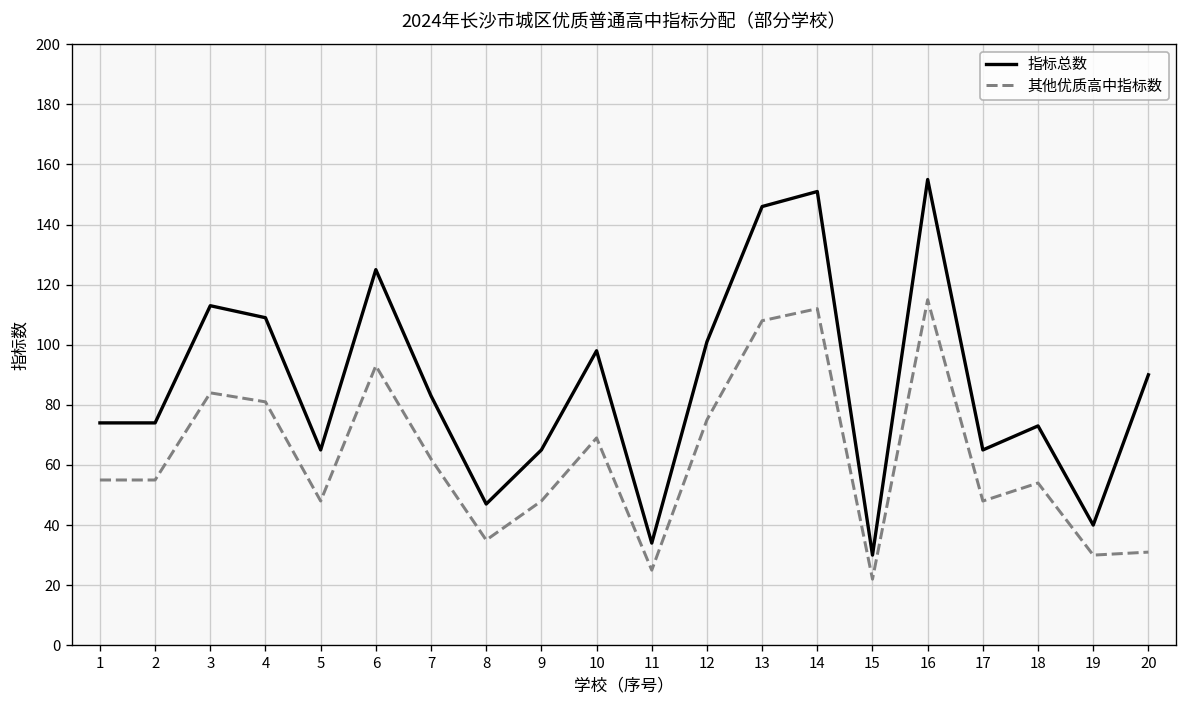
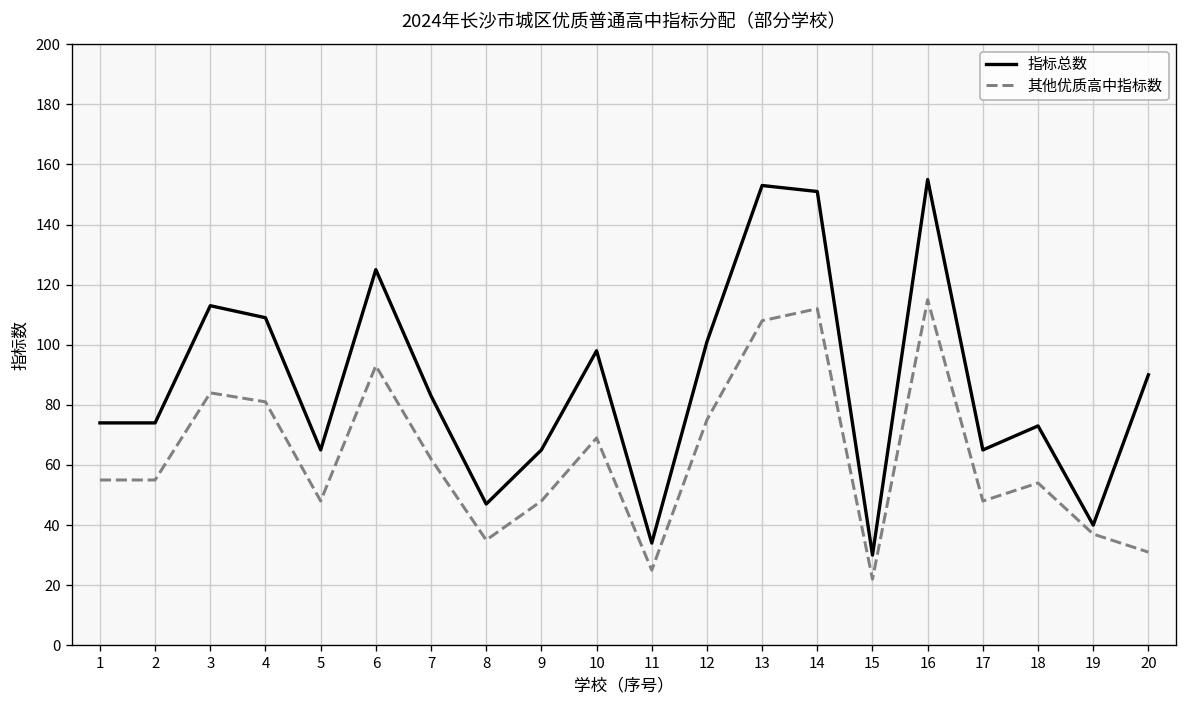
指标总数, 13: 146 -> 153
其他优质高中指标数, 19: 30 -> 37
